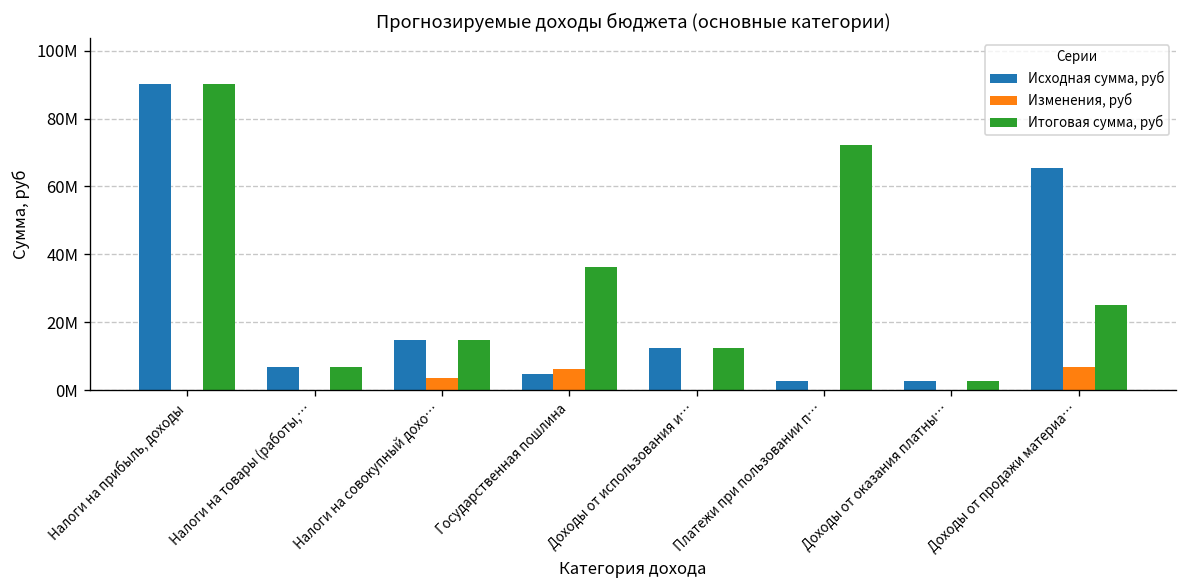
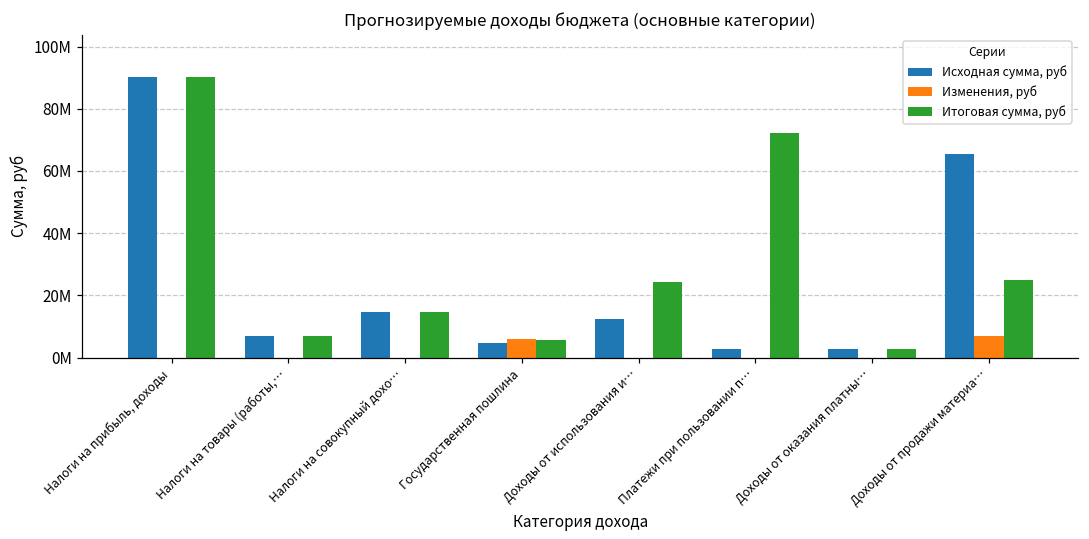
Изменения, руб, Налоги на совокупный дохо…: 3000000 -> 0
Итоговая сумма, руб, Государственная пошлина: 36000000 -> 6000000
Итоговая сумма, руб, Доходы от использования и…: 12000000 -> 24000000
